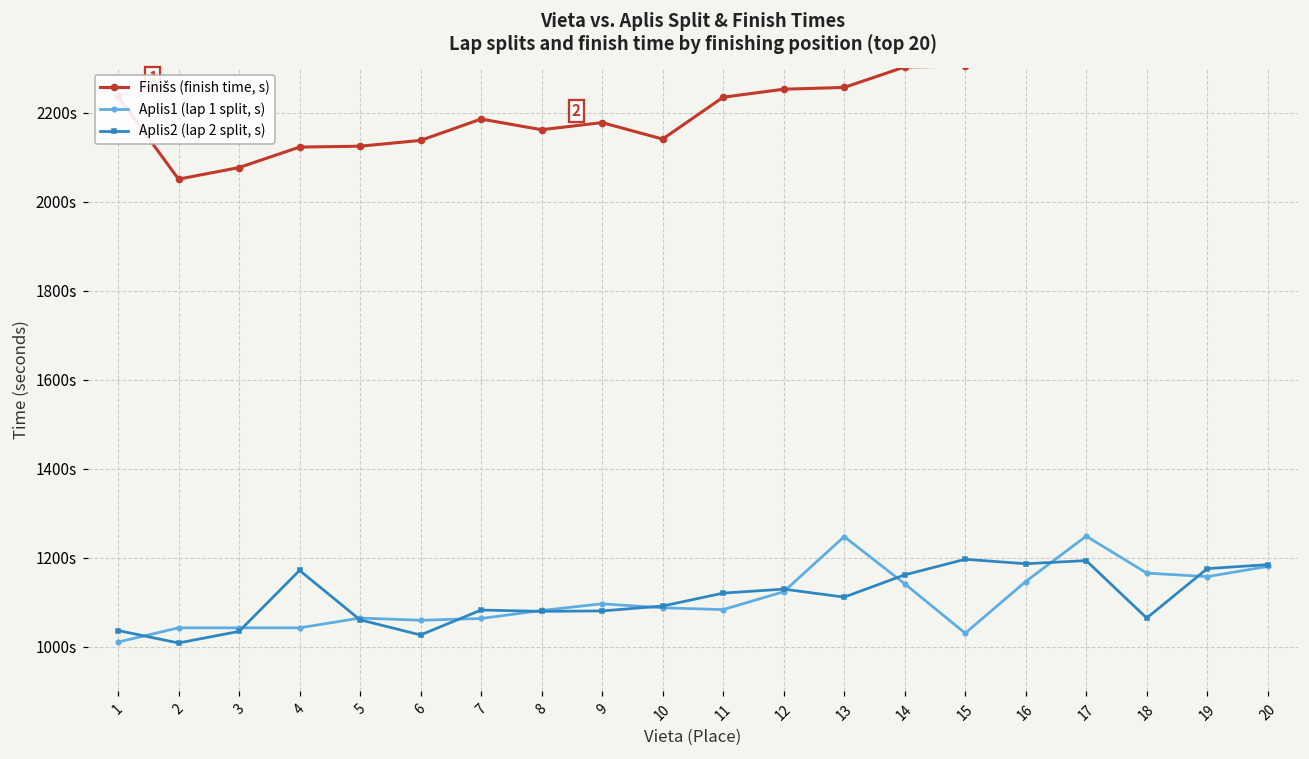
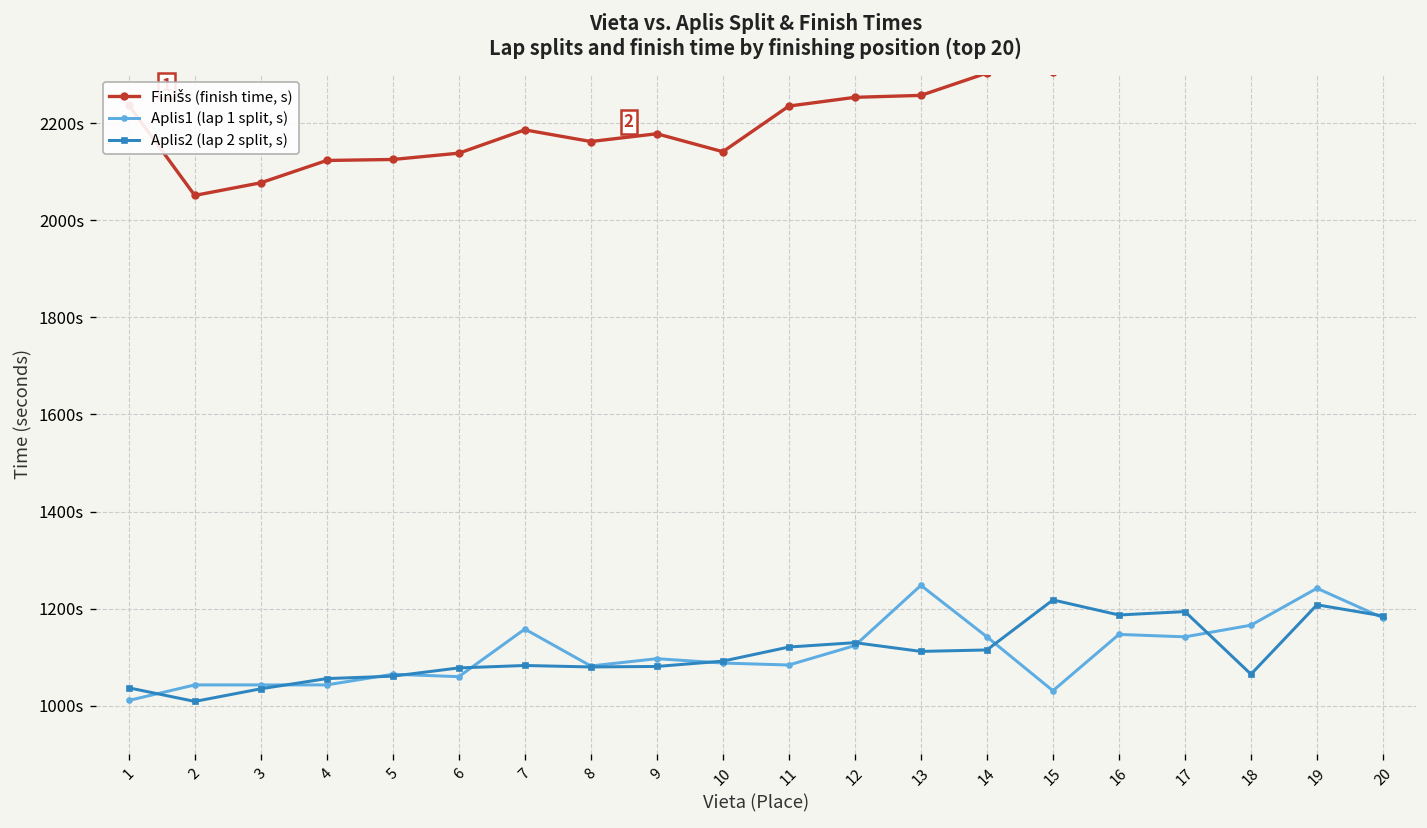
Aplis2 (lap 2 split, s), 4: 1170s -> 1060s
Aplis2 (lap 2 split, s), 6: 1030s -> 1080s
Aplis1 (lap 1 split, s), 7: 1060s -> 1160s
Aplis2 (lap 2 split, s), 14: 1160s -> 1120s
Aplis2 (lap 2 split, s), 15: 1200s -> 1220s
Aplis1 (lap 1 split, s), 17: 1250s -> 1140s
Aplis1 (lap 1 split, s), 19: 1160s -> 1240s
Aplis2 (lap 2 split, s), 19: 1180s -> 1210s
